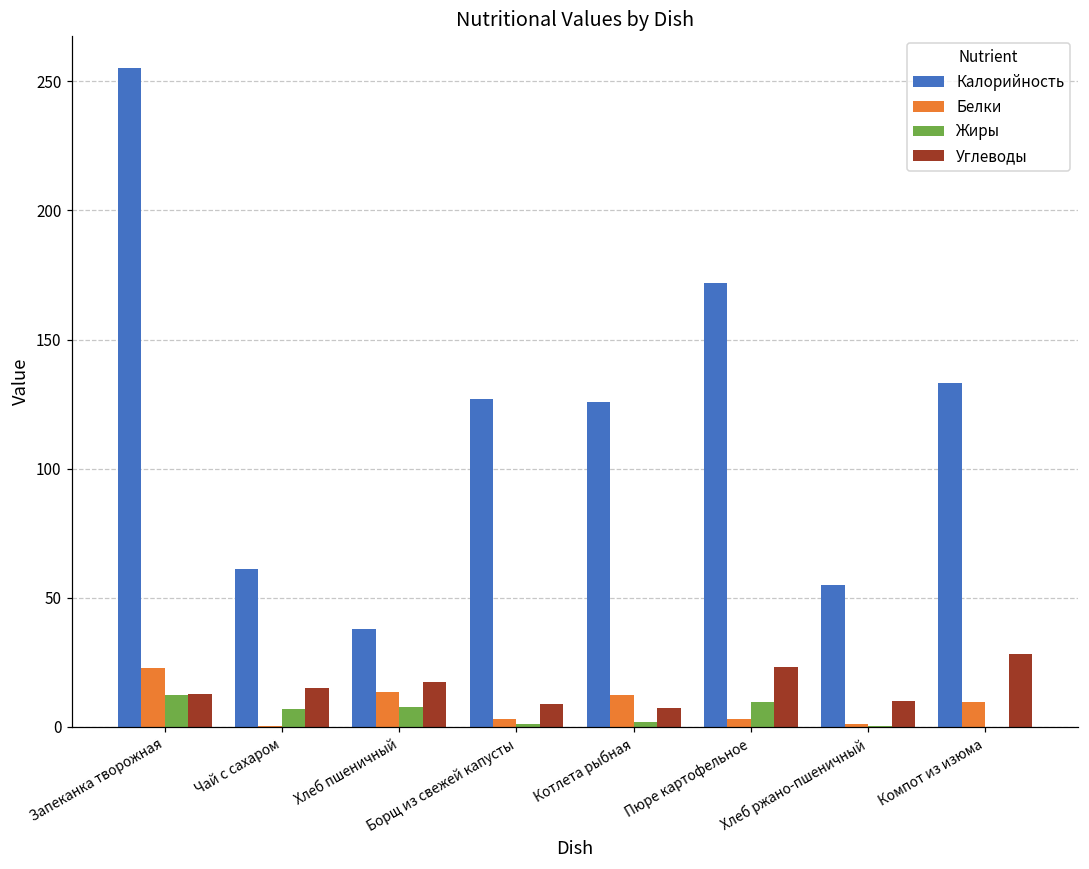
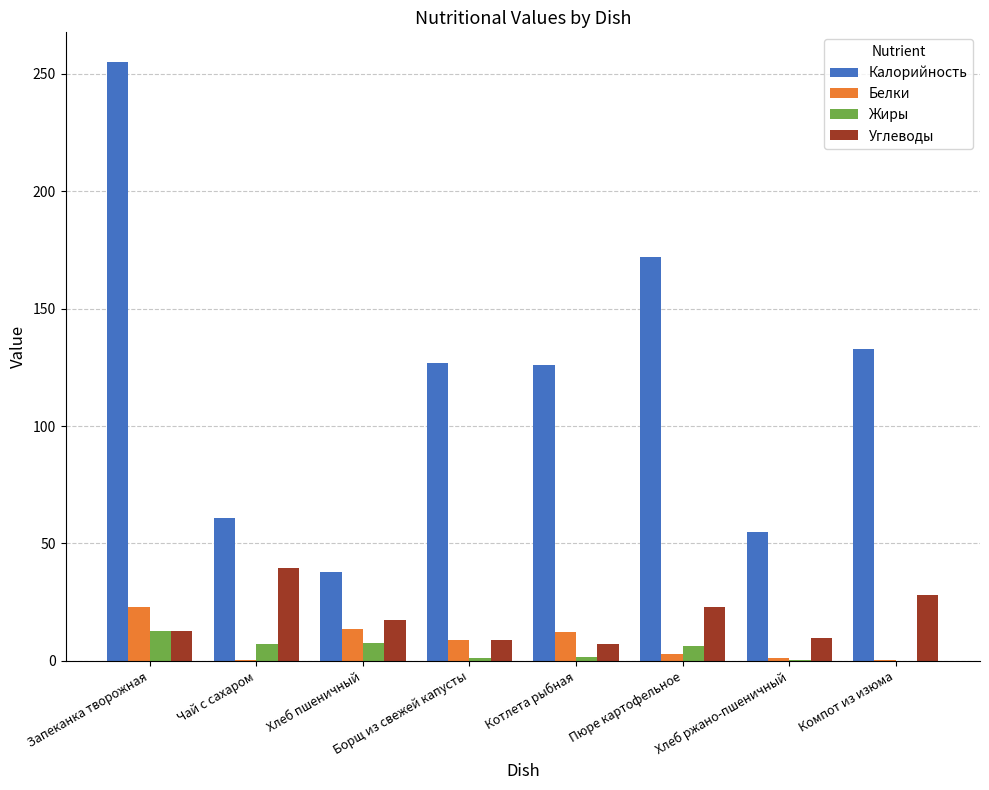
Углеводы, Чай с сахаром: 15 -> 40
Белки, Борщ из свежей капусты: 3 -> 9
Жиры, Пюре картофельное: 10 -> 6
Белки, Компот из изюма: 10 -> 0
